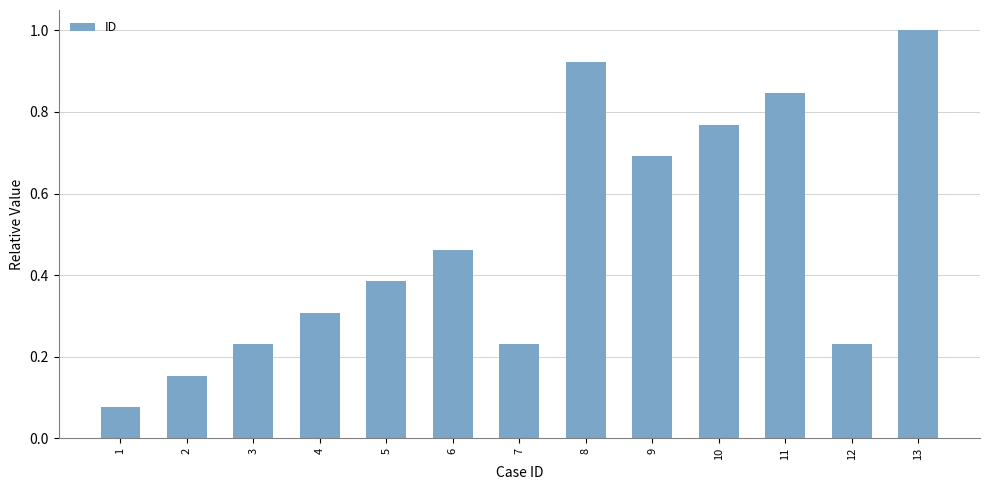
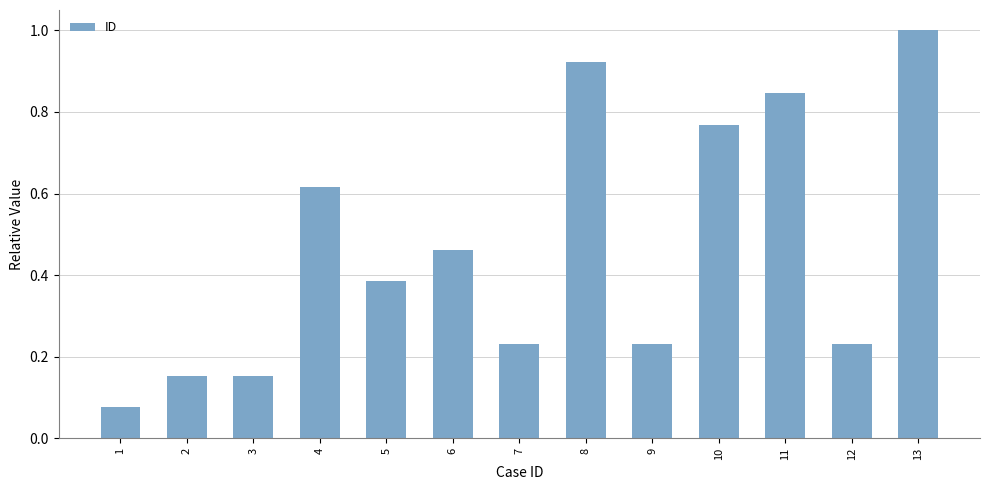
3: 0.23 -> 0.15
4: 0.31 -> 0.62
9: 0.69 -> 0.23
